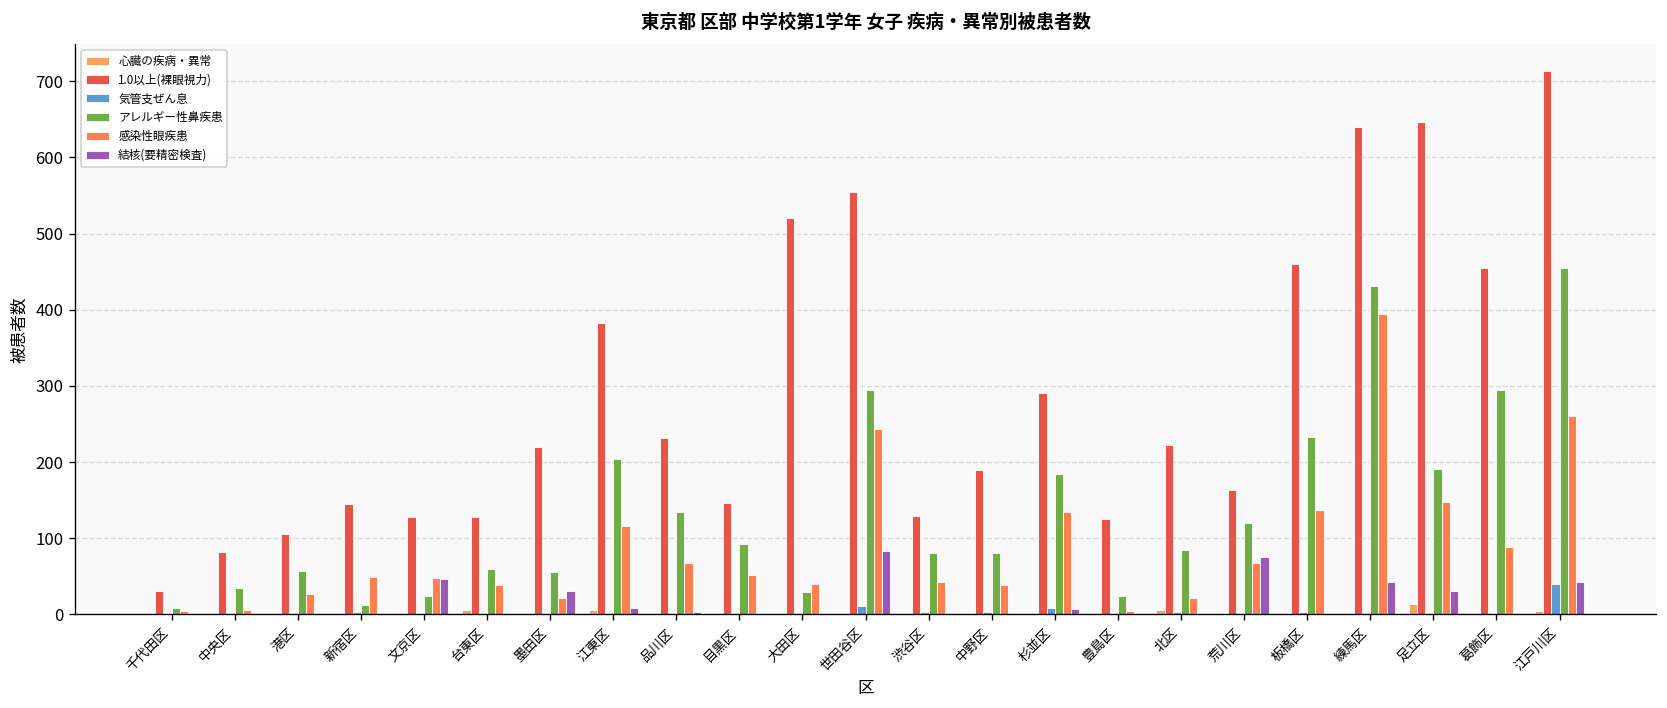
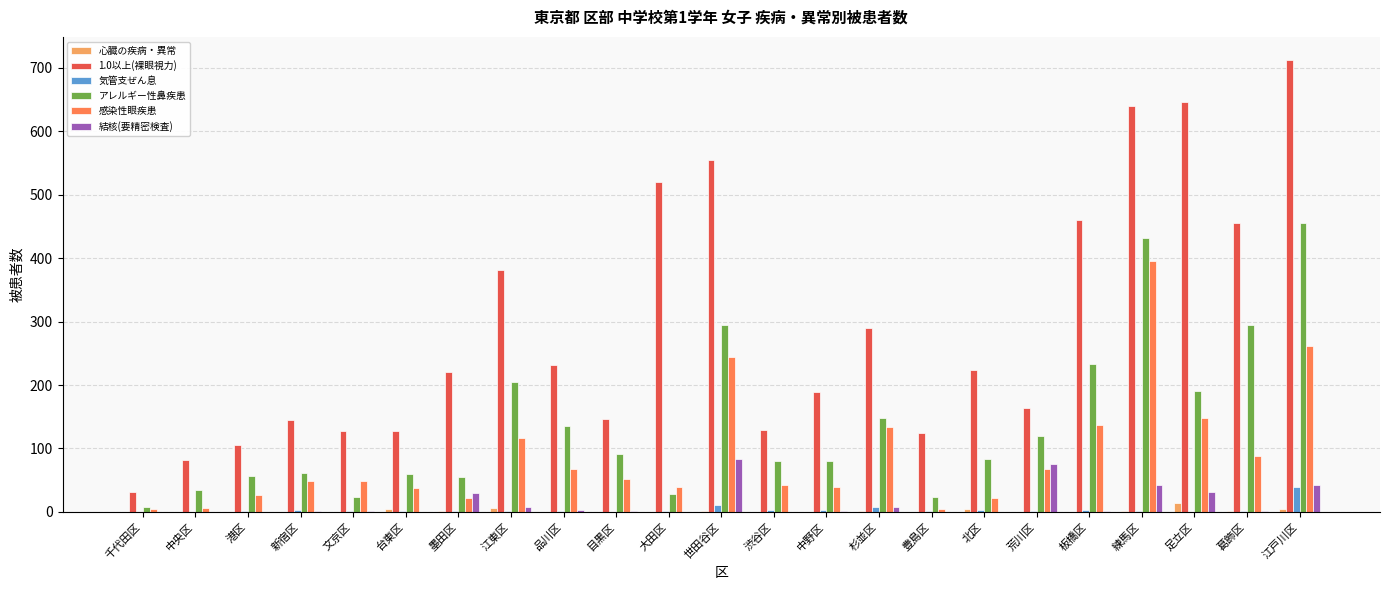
アレルギー性鼻疾患, 新宿区: 10 -> 60
結核(要精密検査), 文京区: 50 -> 0
アレルギー性鼻疾患, 杉並区: 180 -> 150
